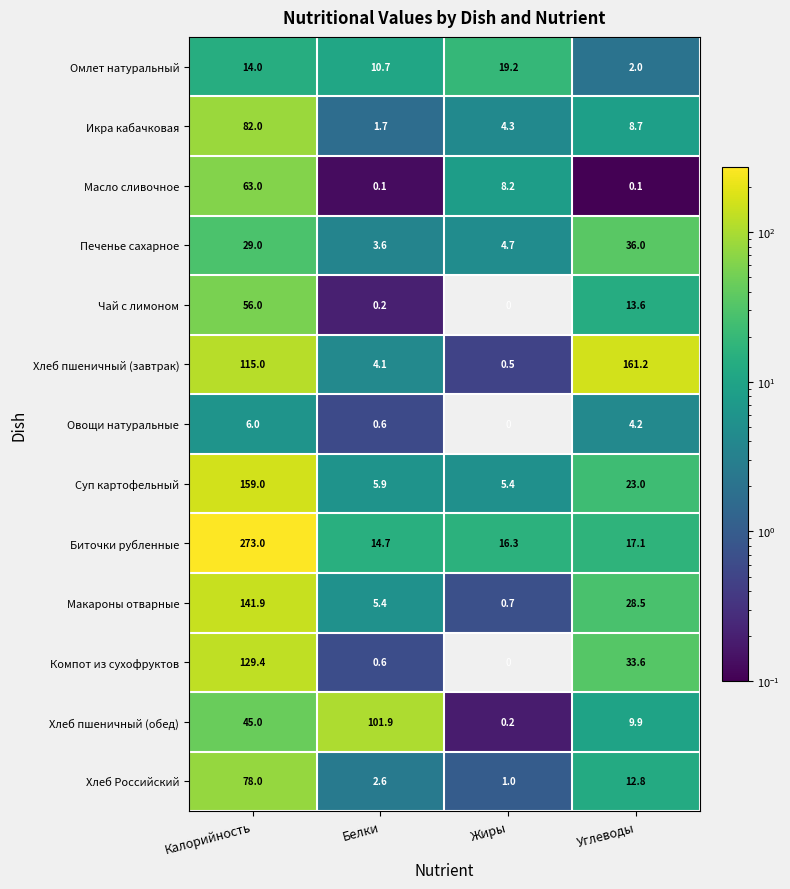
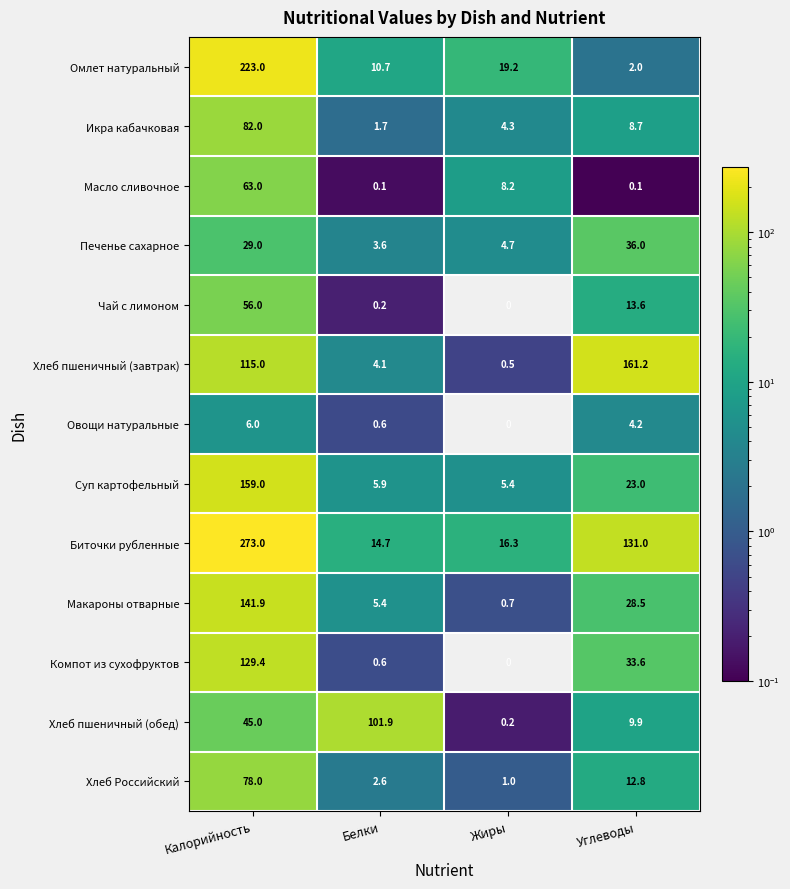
Омлет натуральный, Калорийность: 14.0 -> 223.0
Биточки рубленные, Углеводы: 17.1 -> 131.0
